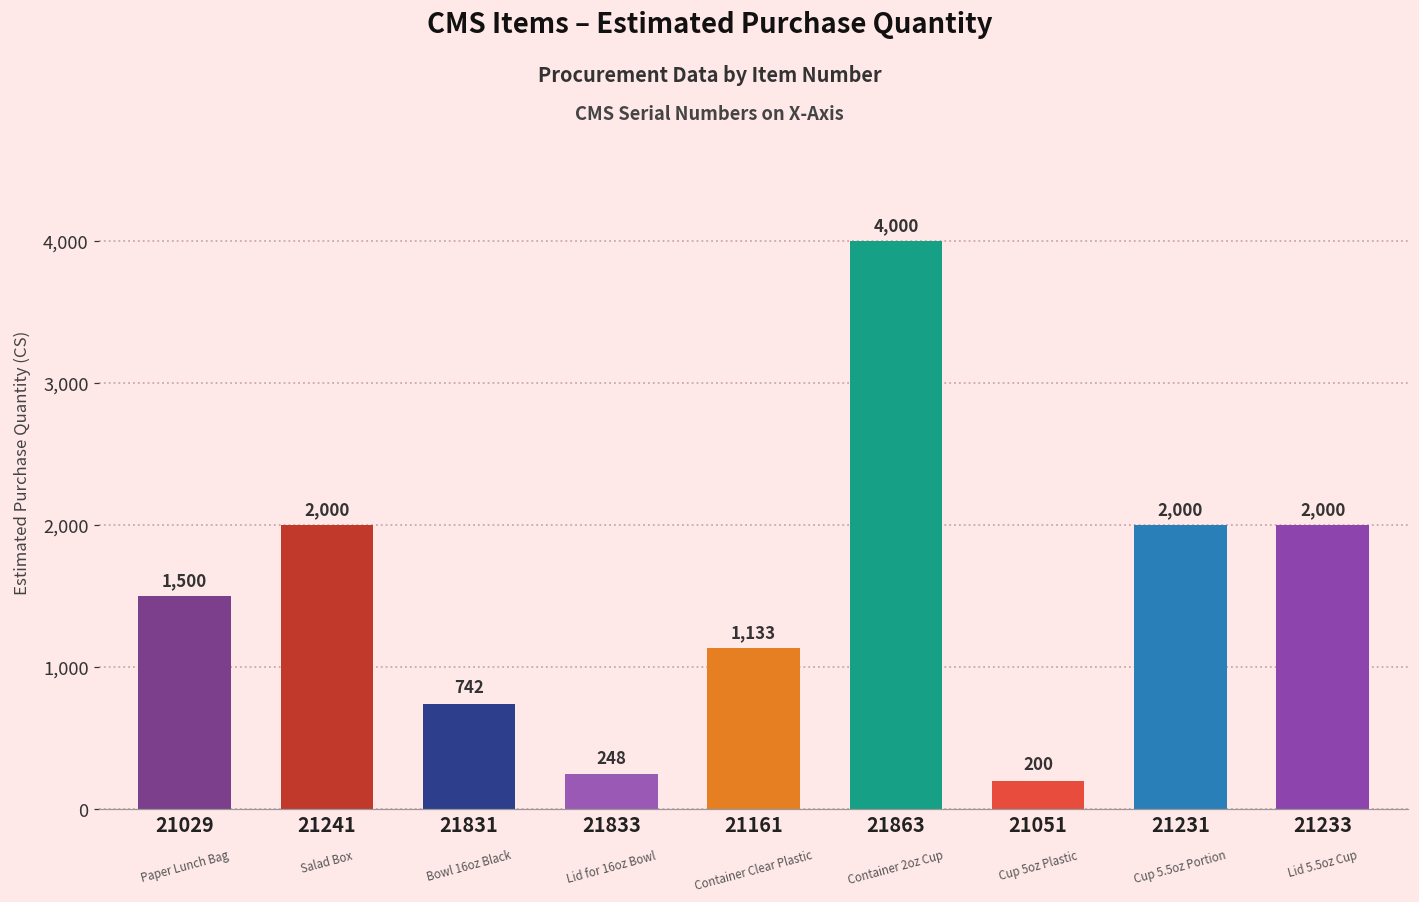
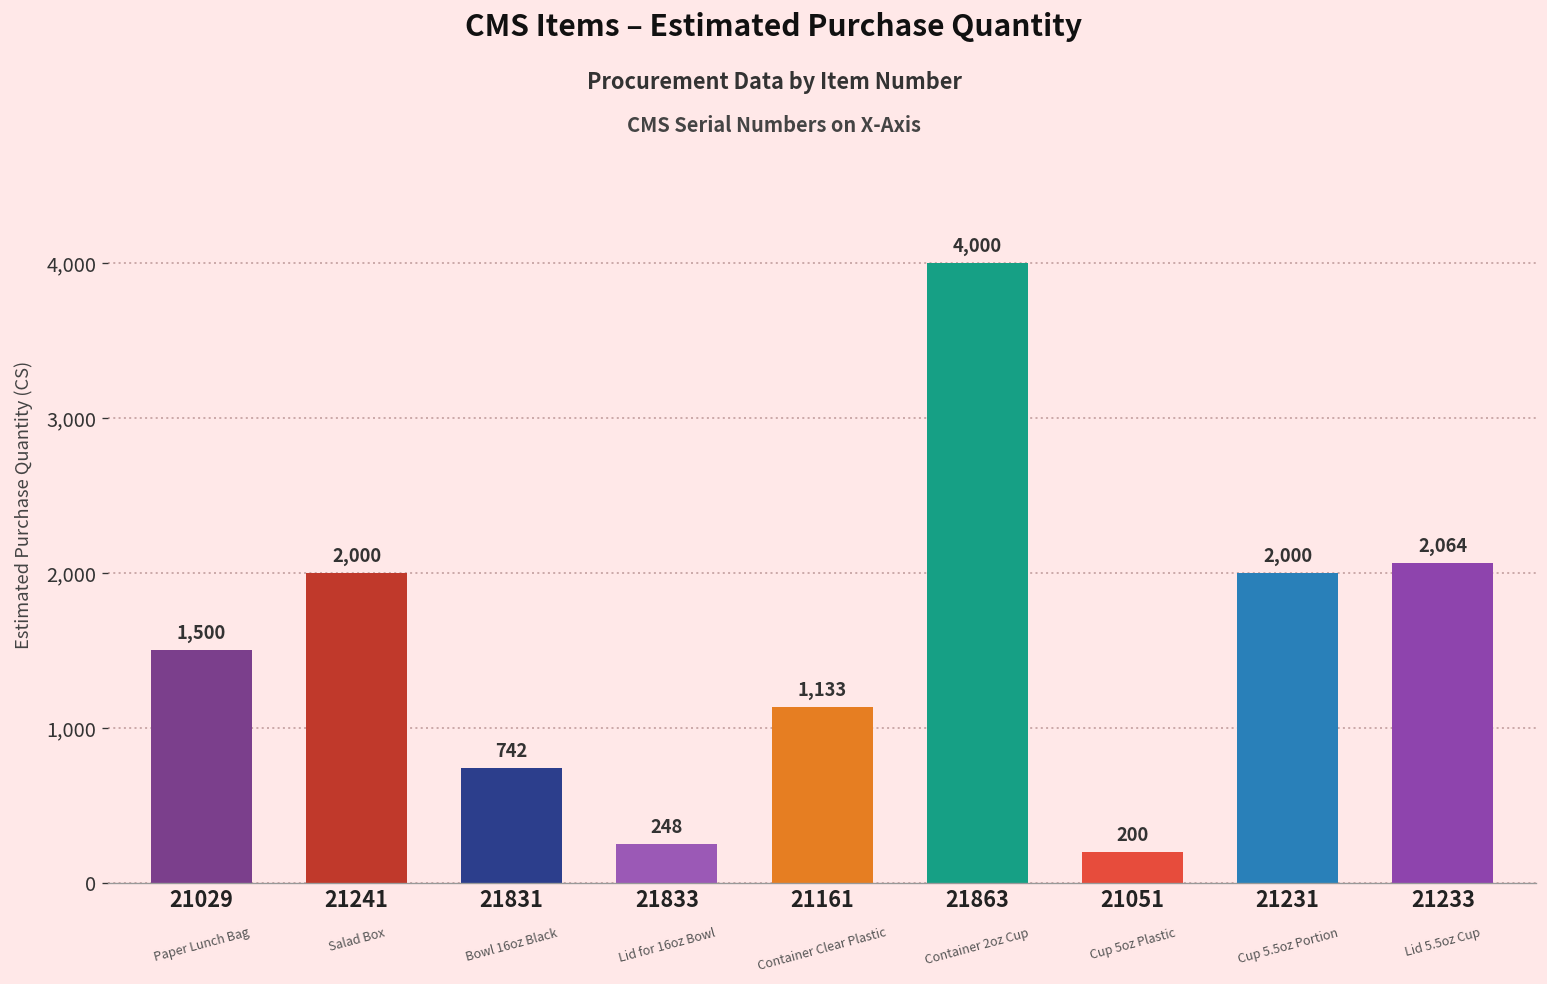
21233: 2,000 -> 2,064
